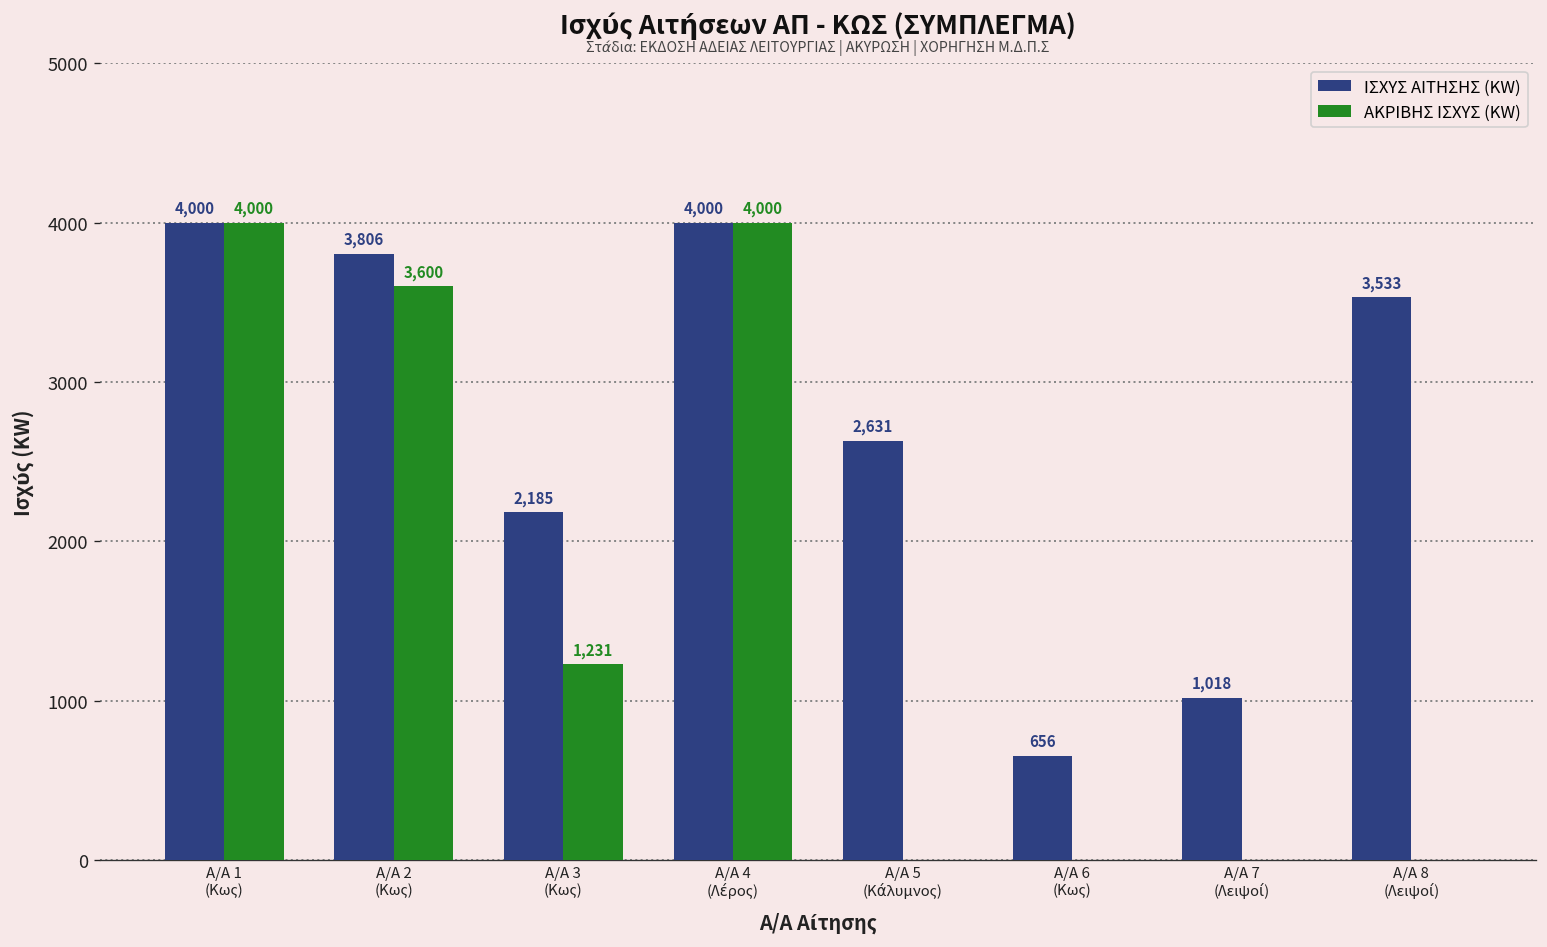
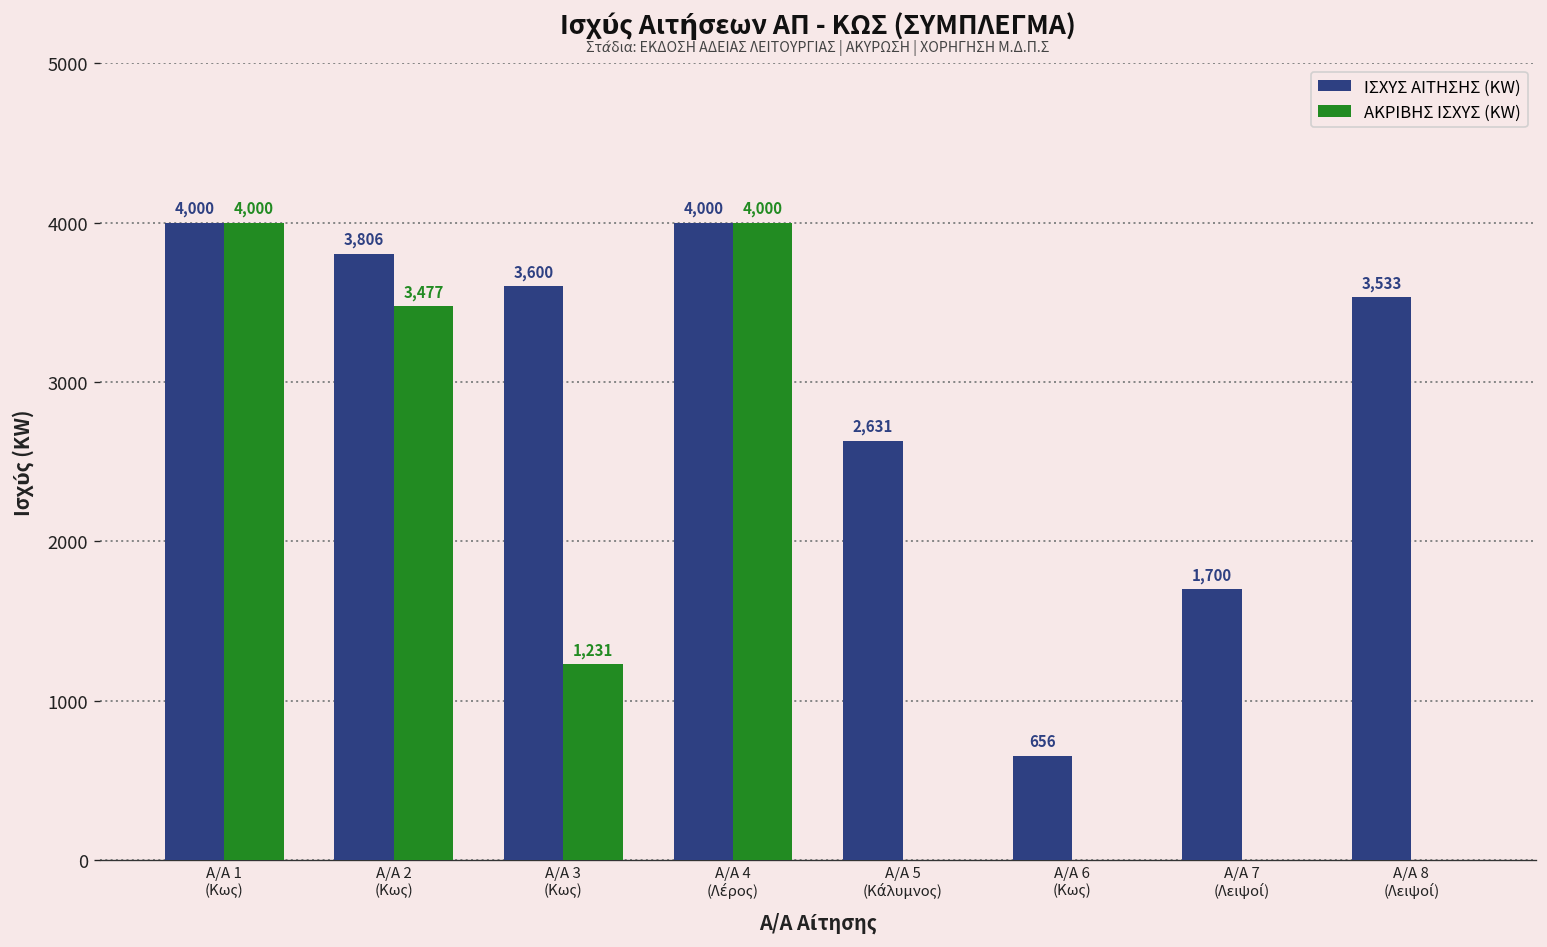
ΑΚΡΙΒΗΣ ΙΣΧΥΣ (KW), Α/Α 2 (Κως): 3,600 -> 3,477
ΙΣΧΥΣ ΑΙΤΗΣΗΣ (KW), Α/Α 3 (Κως): 2,185 -> 3,600
ΙΣΧΥΣ ΑΙΤΗΣΗΣ (KW), Α/Α 7 (Λειψοί): 1,018 -> 1,700
